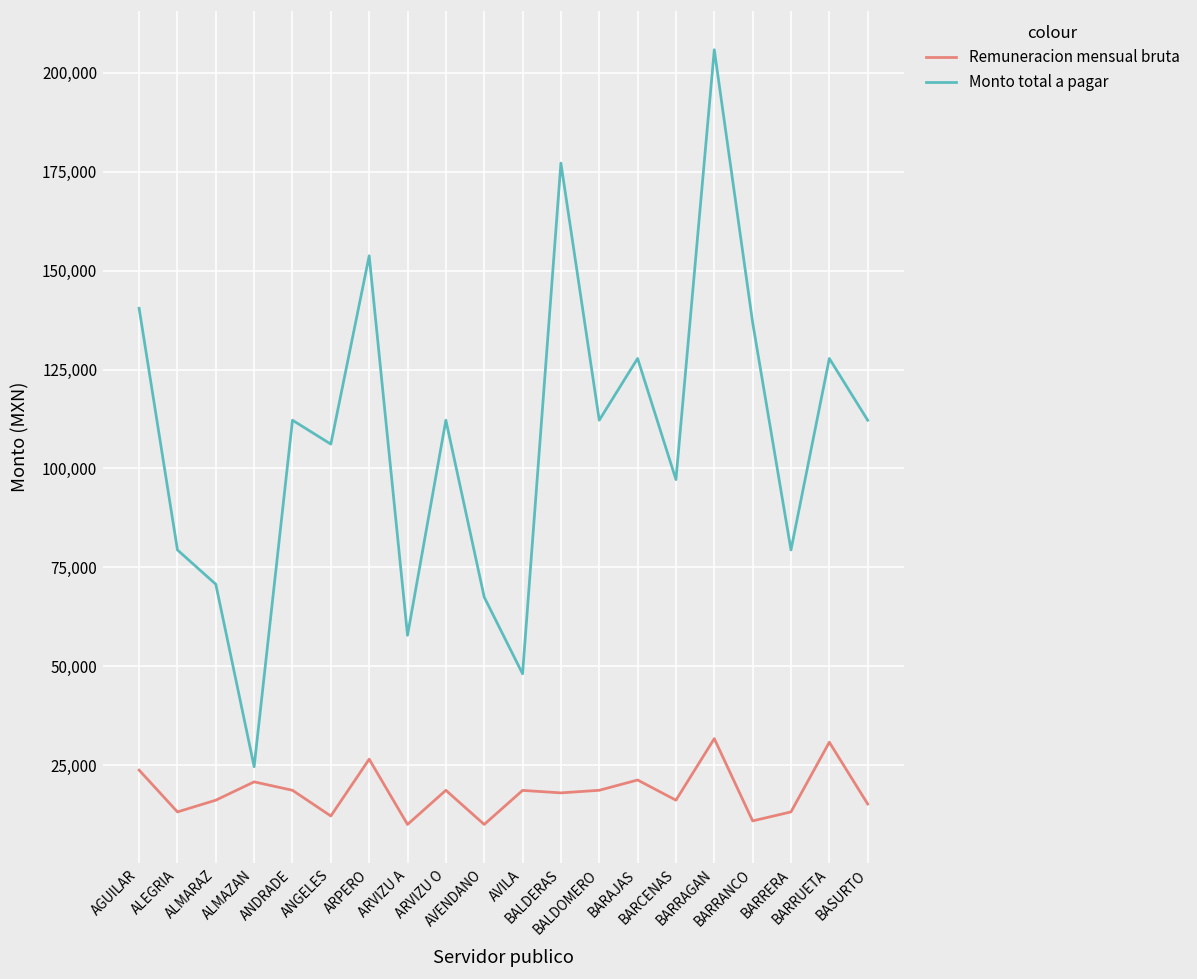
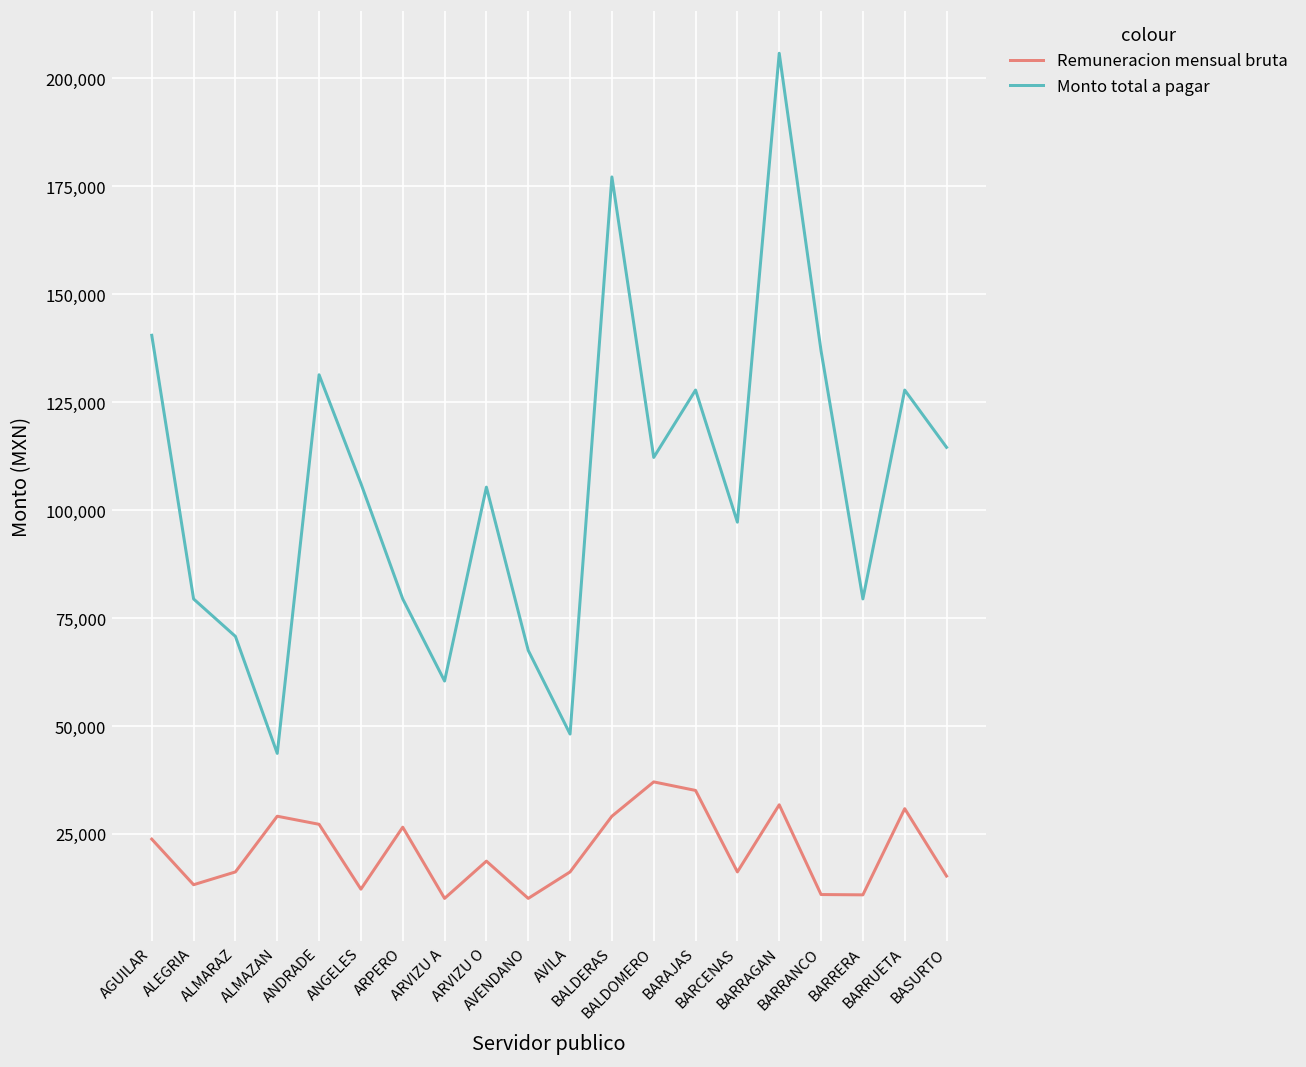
Remuneracion mensual bruta, ALMAZAN: 21,000 -> 29,000
Monto total a pagar, ALMAZAN: 25,000 -> 44,000
Remuneracion mensual bruta, ANDRADE: 19,000 -> 27,000
Monto total a pagar, ANDRADE: 112,000 -> 131,000
Monto total a pagar, ARPERO: 154,000 -> 79,000
Monto total a pagar, ARVIZU A: 58,000 -> 60,000
Monto total a pagar, ARVIZU O: 112,000 -> 105,000
Remuneracion mensual bruta, AVILA: 19,000 -> 16,000
Remuneracion mensual bruta, BALDERAS: 18,000 -> 29,000
Remuneracion mensual bruta, BALDOMERO: 19,000 -> 37,000
Remuneracion mensual bruta, BARAJAS: 21,000 -> 35,000
Remuneracion mensual bruta, BARRERA: 13,000 -> 11,000
Monto total a pagar, BASURTO: 112,000 -> 115,000
